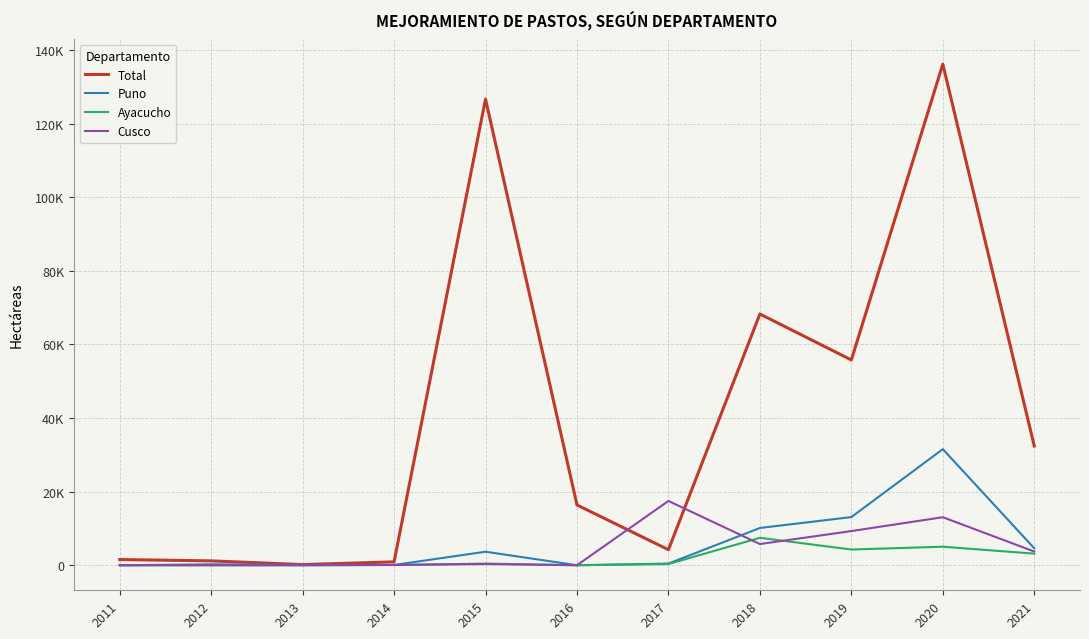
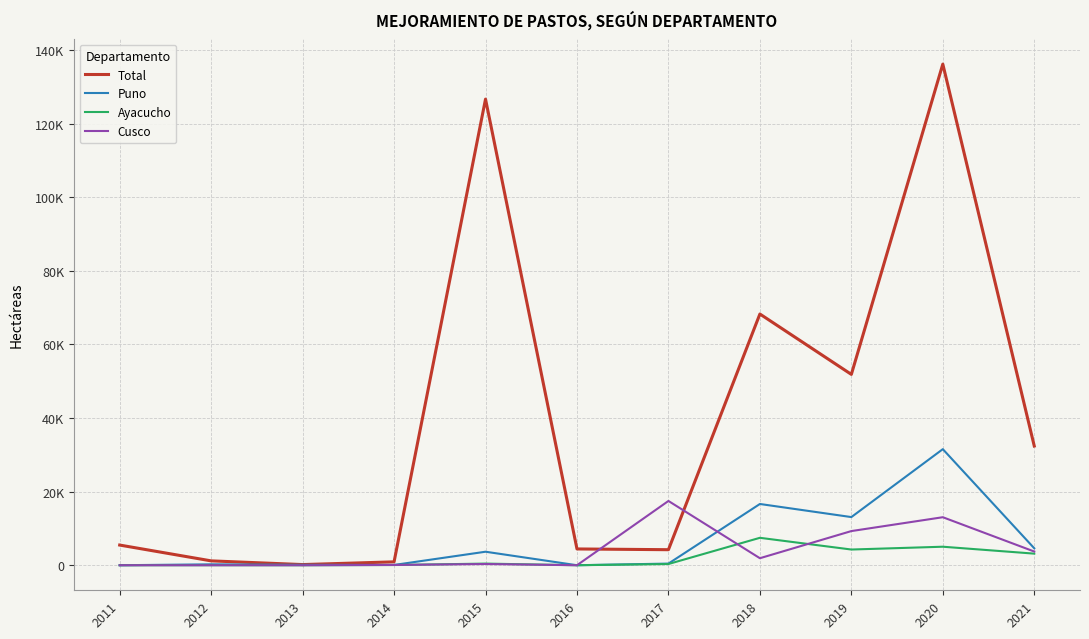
Total, 2011: 2000 -> 5000
Total, 2016: 16000 -> 4000
Puno, 2018: 10000 -> 17000
Cusco, 2018: 6000 -> 2000
Total, 2019: 56000 -> 52000
